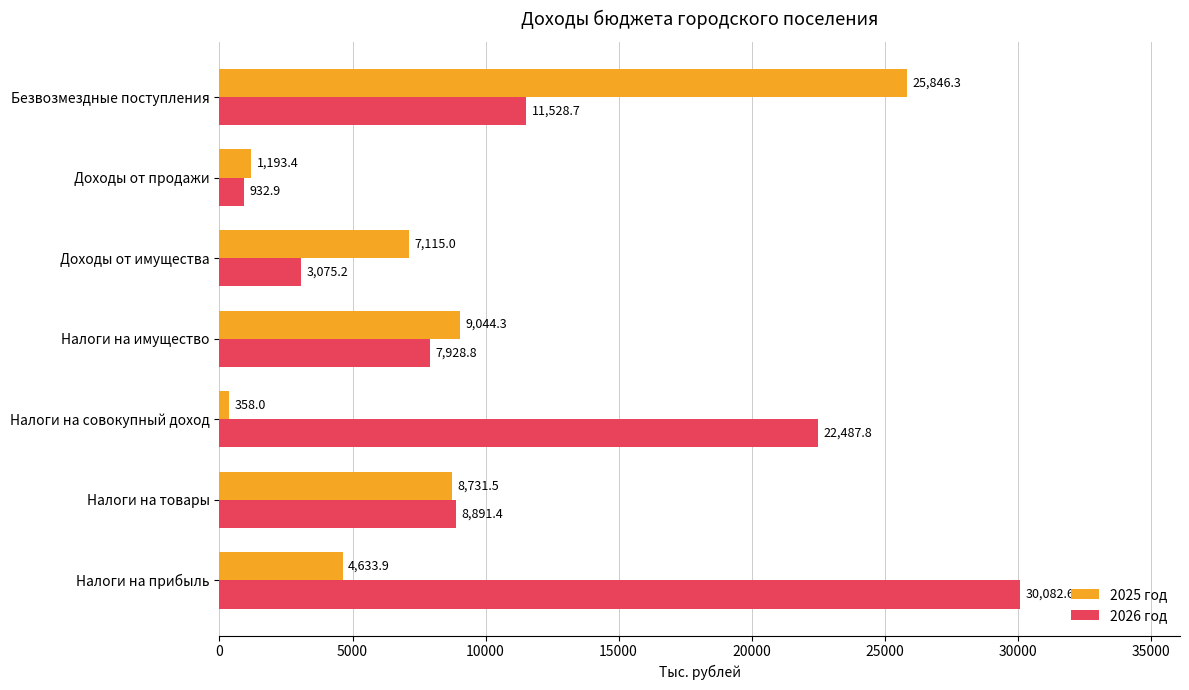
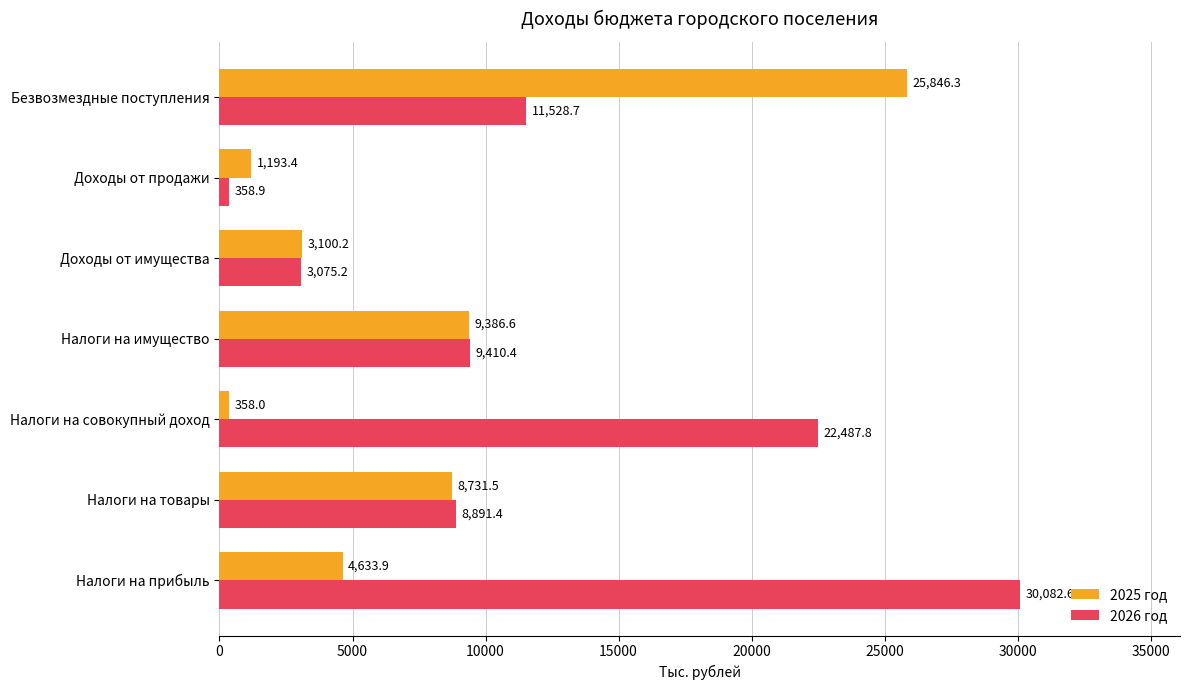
2026 год, Доходы от продажи: 932.9 -> 358.9
2025 год, Доходы от имущества: 7,115.0 -> 3,100.2
2025 год, Налоги на имущество: 9,044.3 -> 9,386.6
2026 год, Налоги на имущество: 7,928.8 -> 9,410.4
